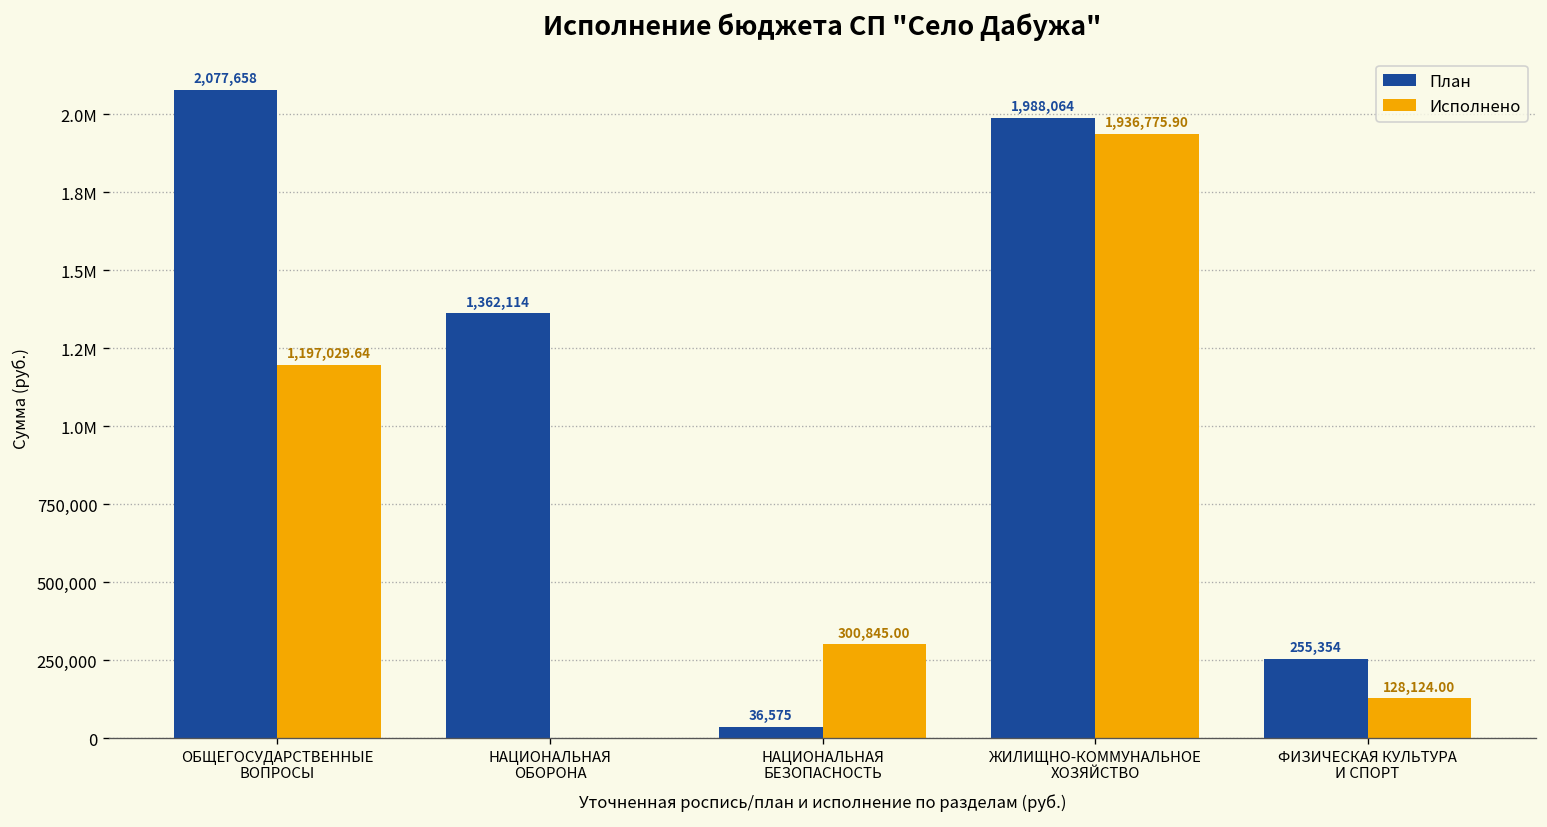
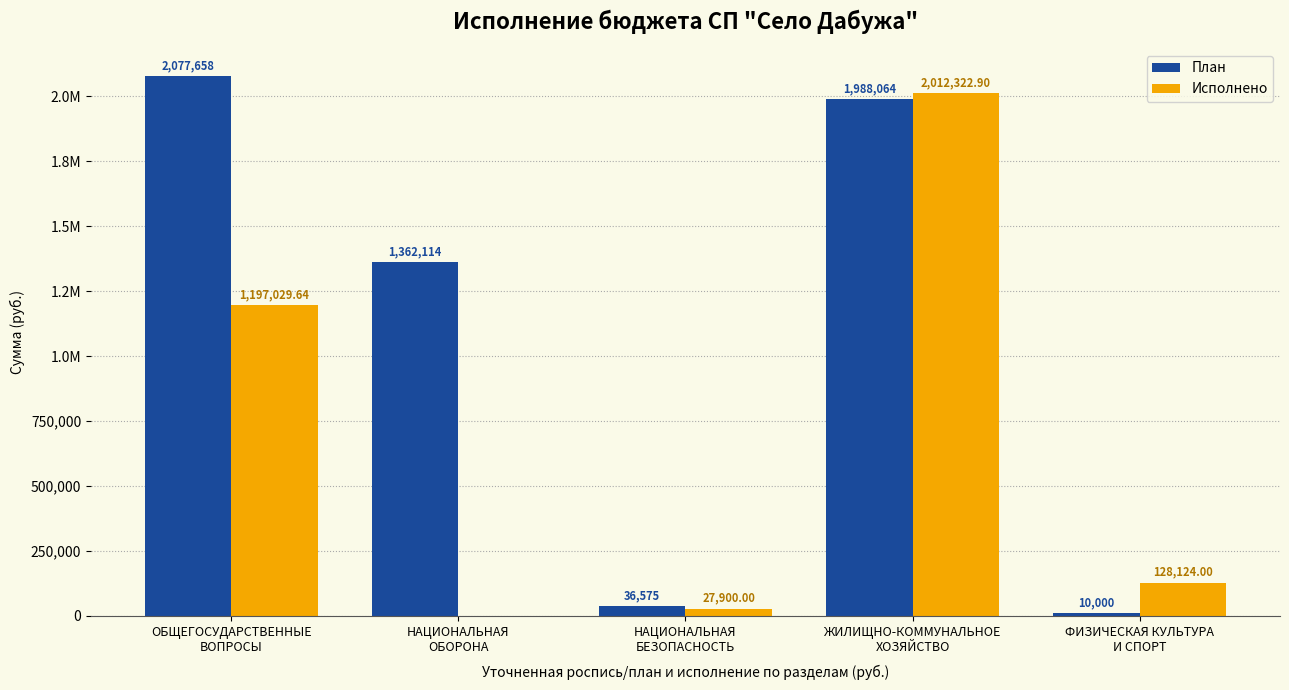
Исполнено, НАЦИОНАЛЬНАЯ БЕЗОПАСНОСТЬ: 300,845.00 -> 27,900.00
Исполнено, ЖИЛИЩНО-КОММУНАЛЬНОЕ ХОЗЯЙСТВО: 1,936,775.90 -> 2,012,322.90
План, ФИЗИЧЕСКАЯ КУЛЬТУРА И СПОРТ: 255,354 -> 10,000
